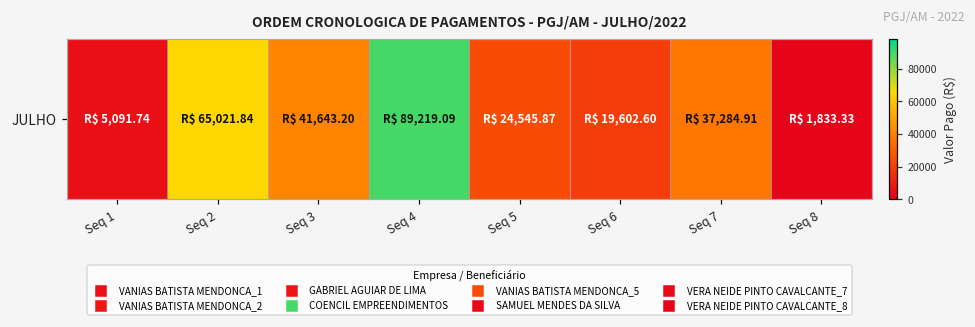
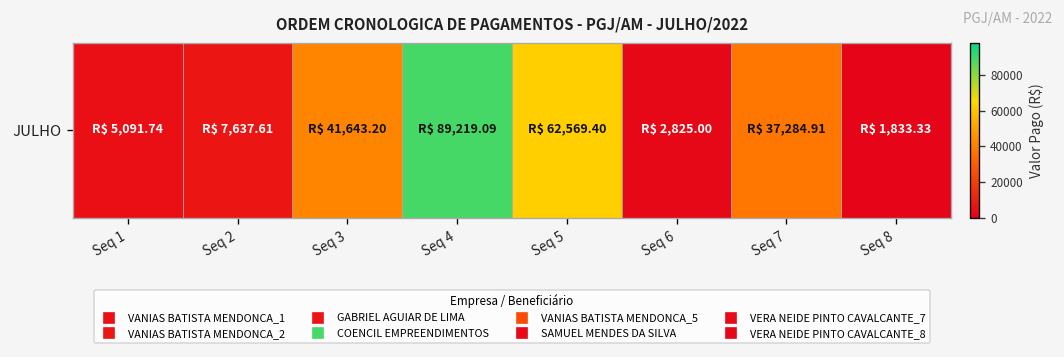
JULHO, Seq 2: 65,021.84 -> 7,637.61
JULHO, Seq 5: 24,545.87 -> 62,569.40
JULHO, Seq 6: 19,602.60 -> 2,825.00
